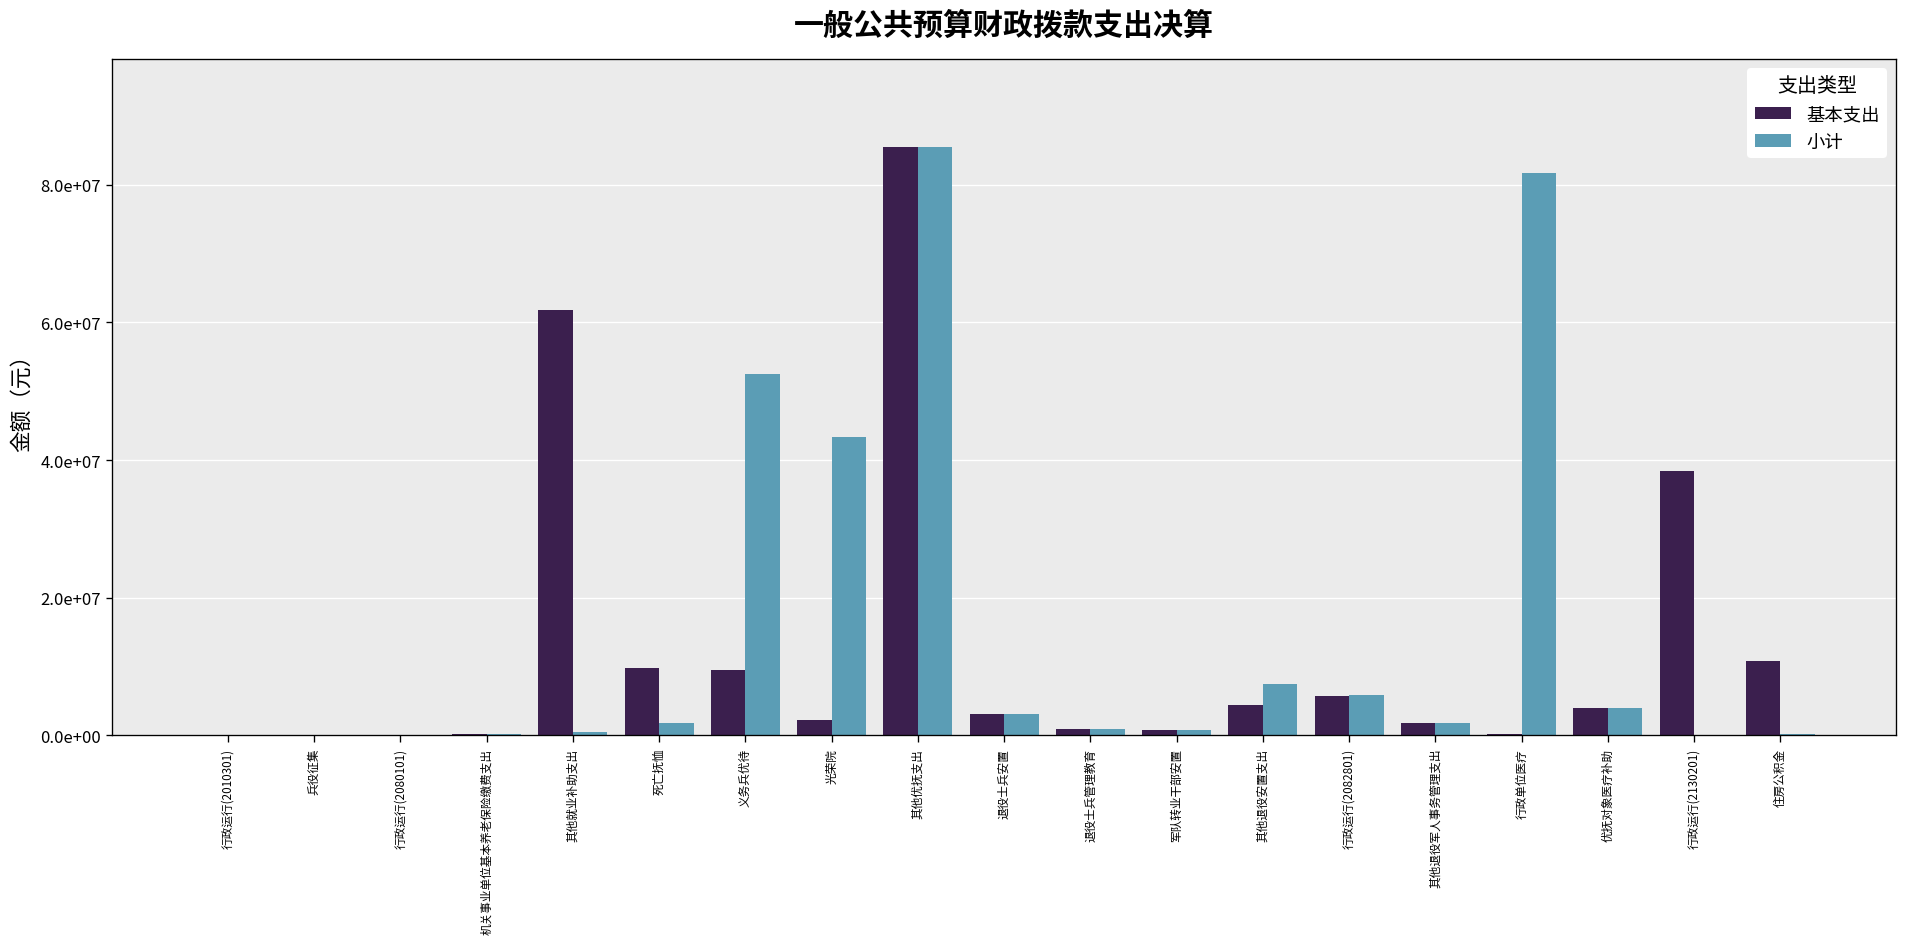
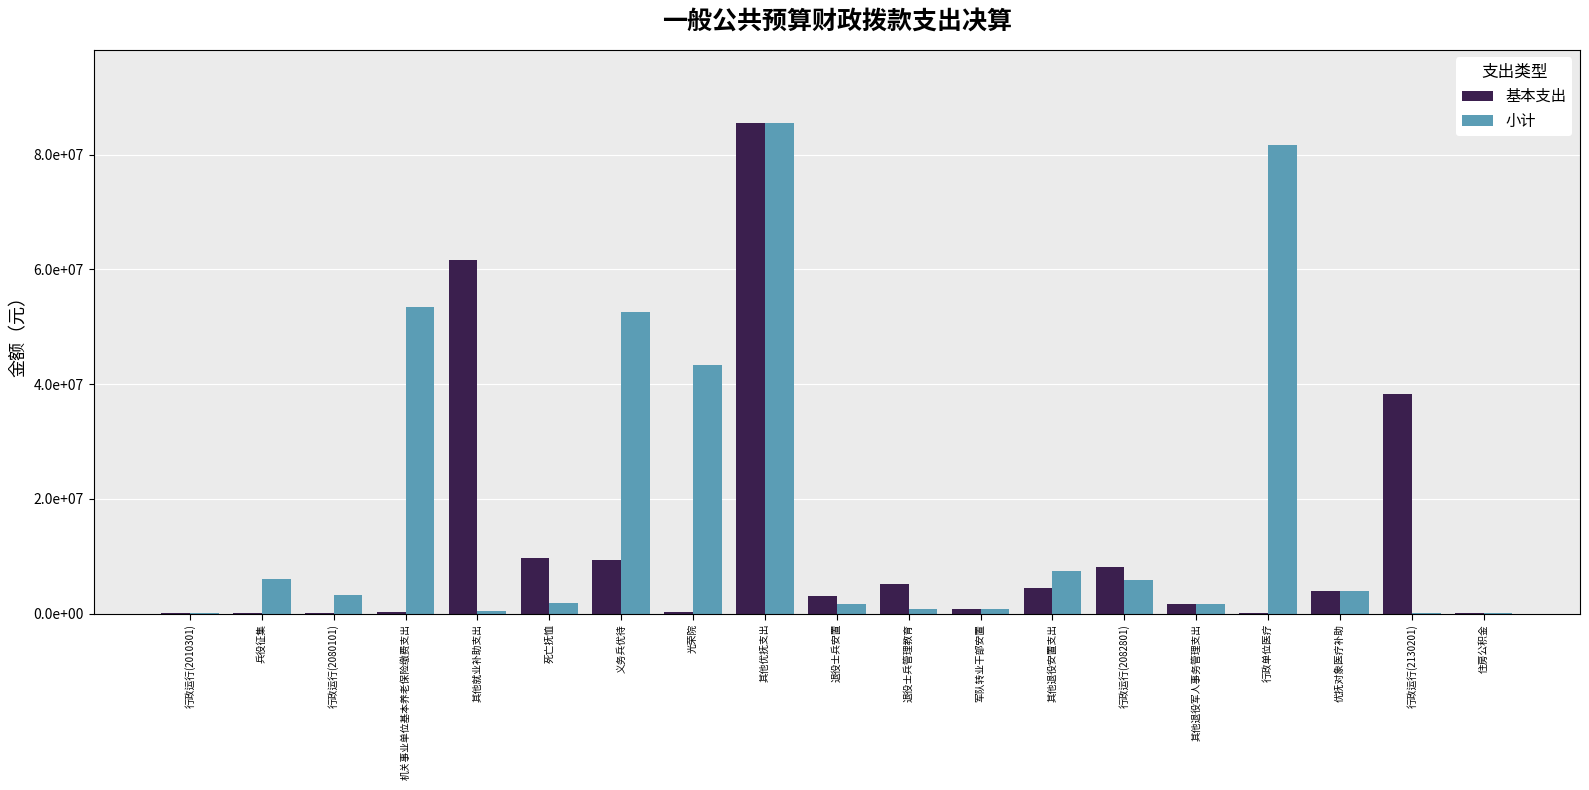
小计, 兵役征集: 0 -> 6000000
小计, 行政运行(2080101): 0 -> 3000000
小计, 机关事业单位基本养老保险缴费支出: 0 -> 53000000
基本支出, 光荣院: 2000000 -> 0
小计, 退役士兵安置: 3000000 -> 2000000
基本支出, 退役士兵管理教育: 1000000 -> 5000000
基本支出, 行政运行(2082801): 6000000 -> 8000000
基本支出, 住房公积金: 11000000 -> 0
